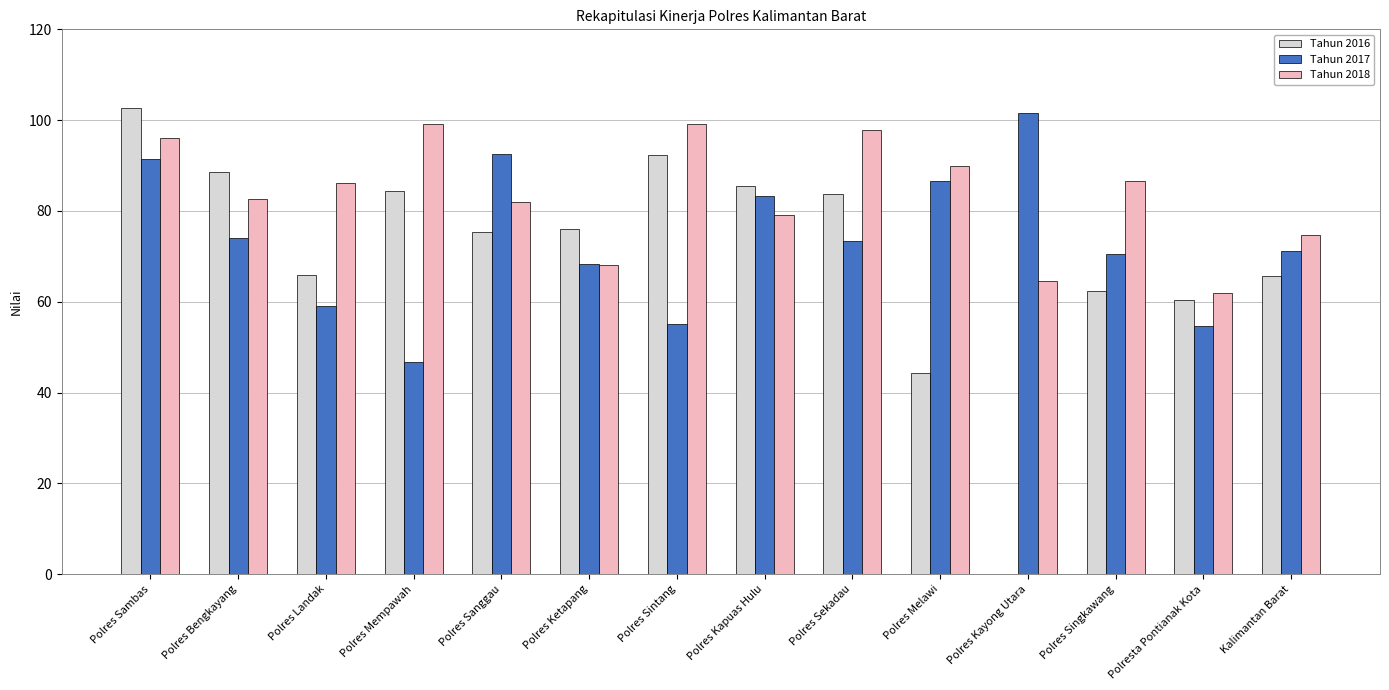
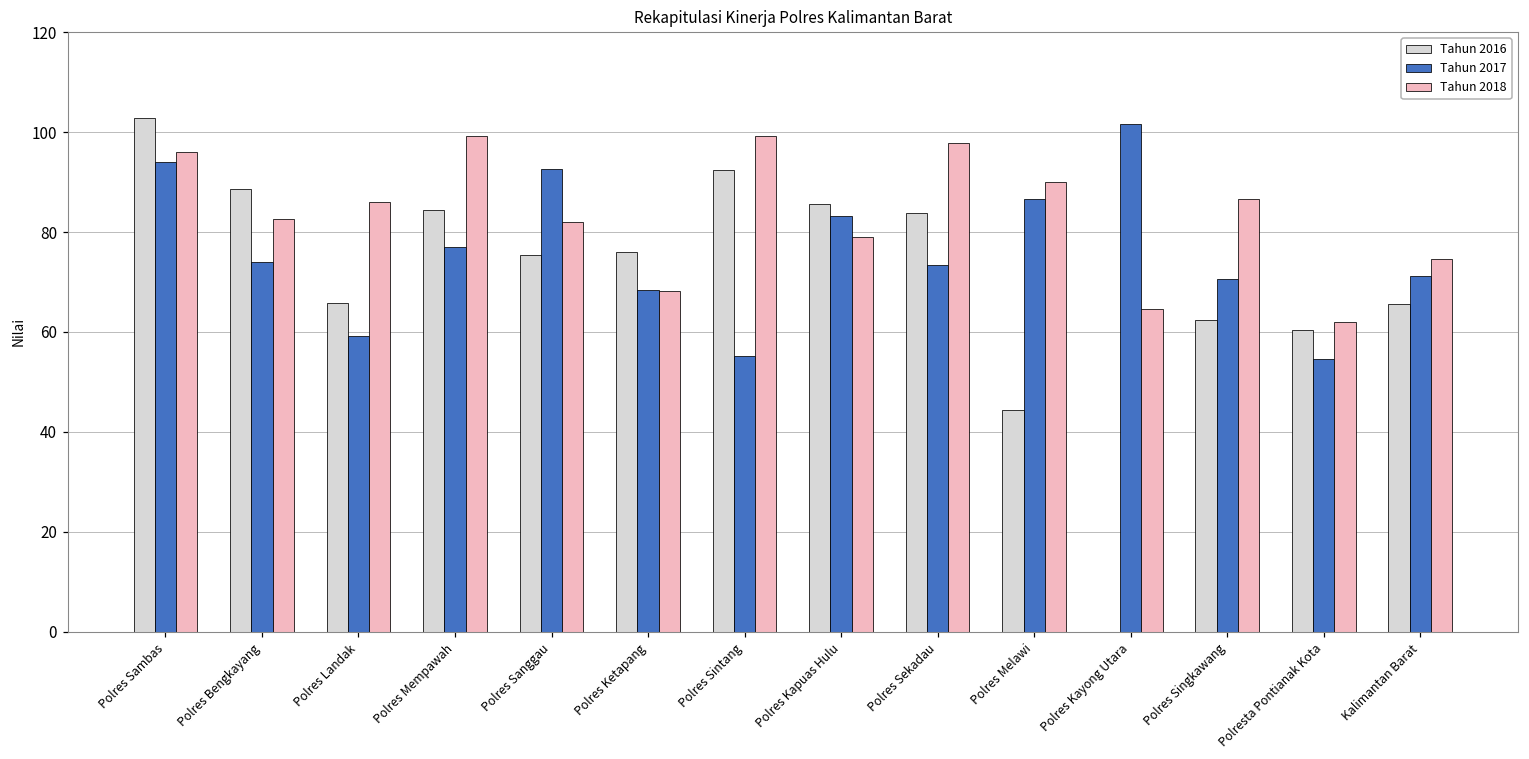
Tahun 2017, Polres Sambas: 92 -> 94
Tahun 2017, Polres Mempawah: 47 -> 77
